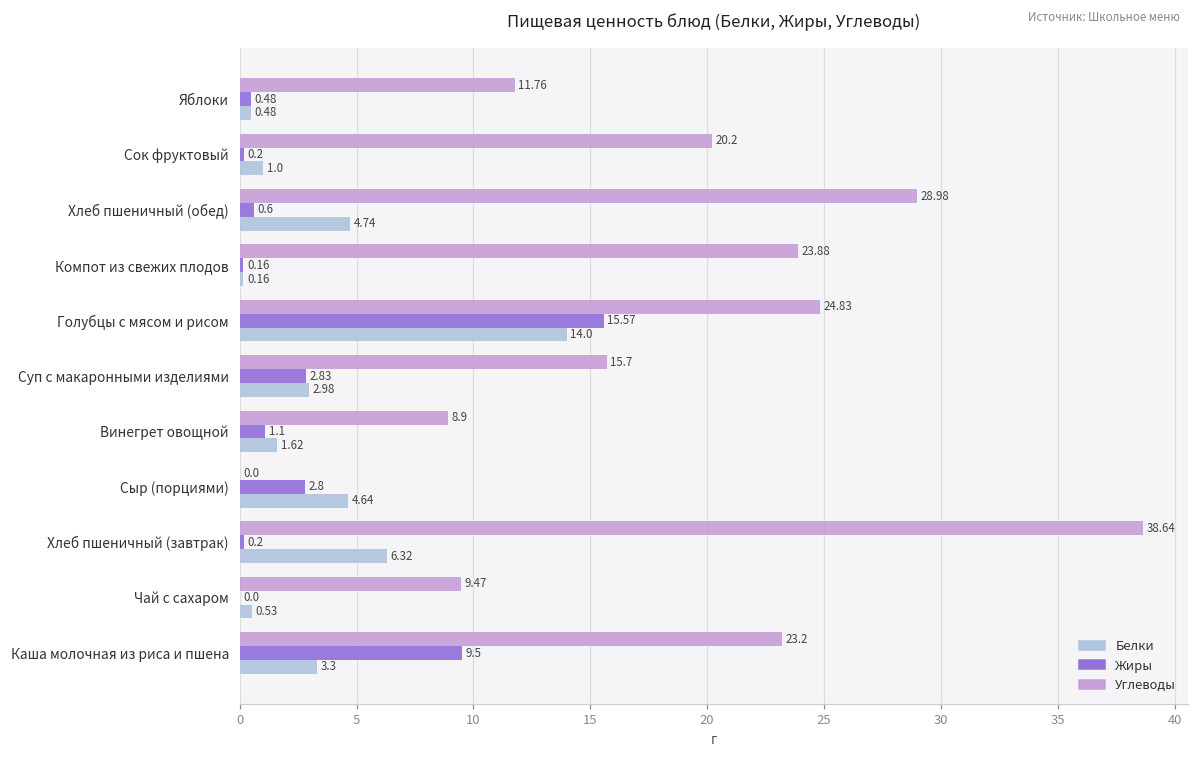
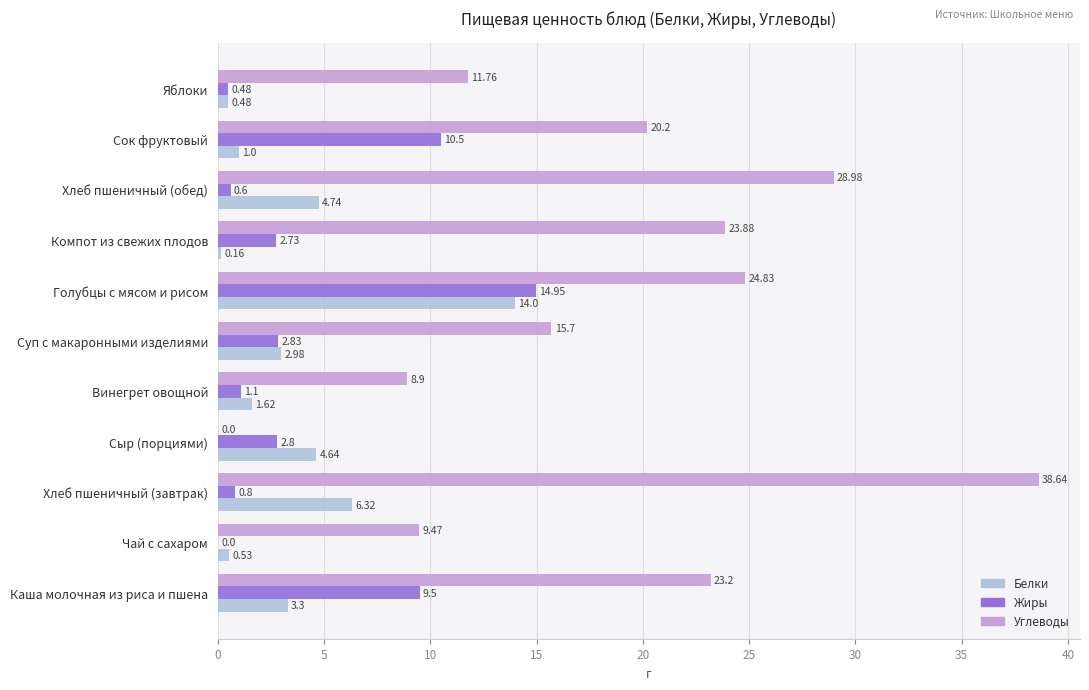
Жиры, Сок фруктовый: 0.2 -> 10.5
Жиры, Компот из свежих плодов: 0.16 -> 2.73
Жиры, Голубцы с мясом и рисом: 15.57 -> 14.95
Жиры, Хлеб пшеничный (завтрак): 0.2 -> 0.8
